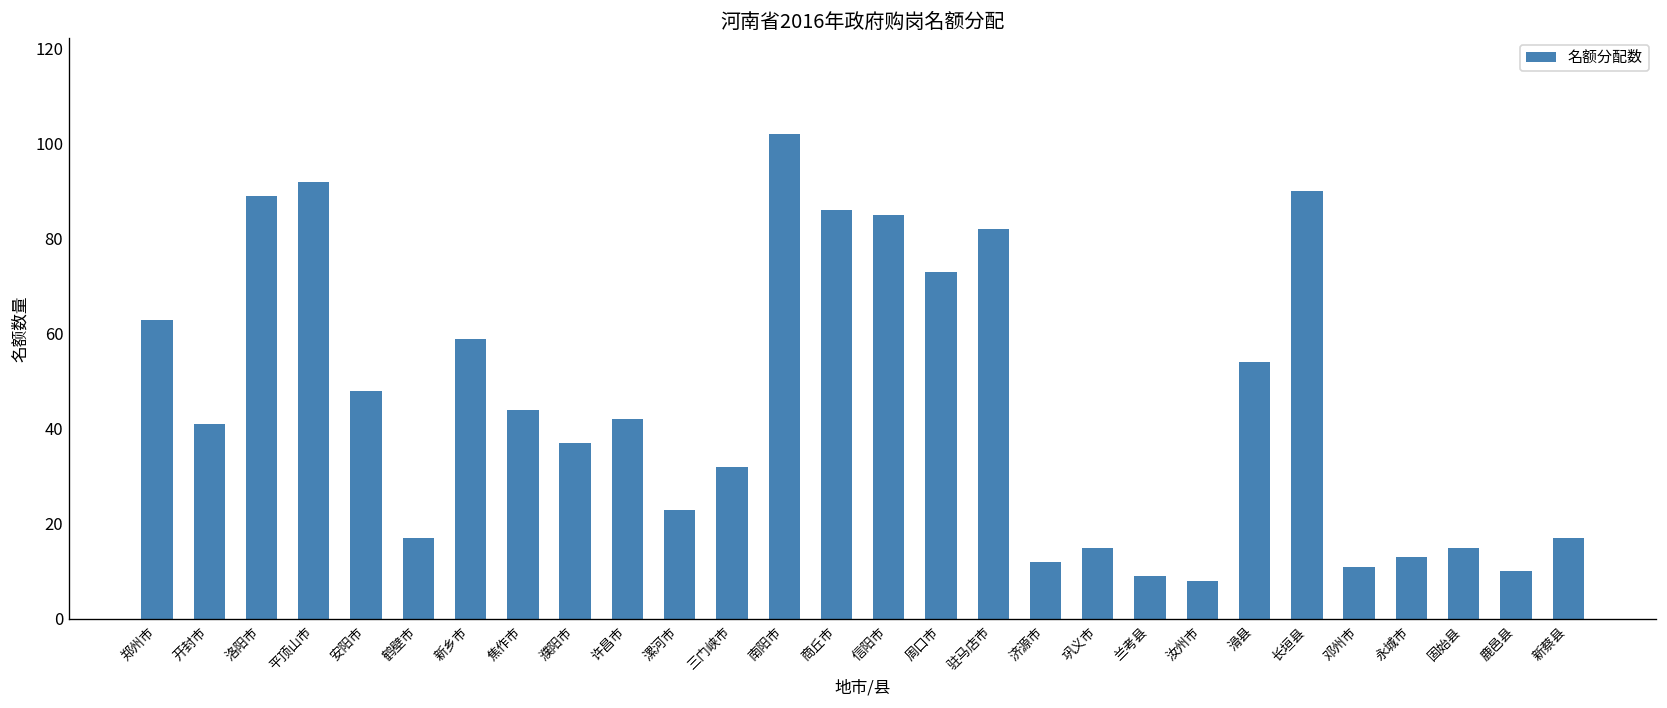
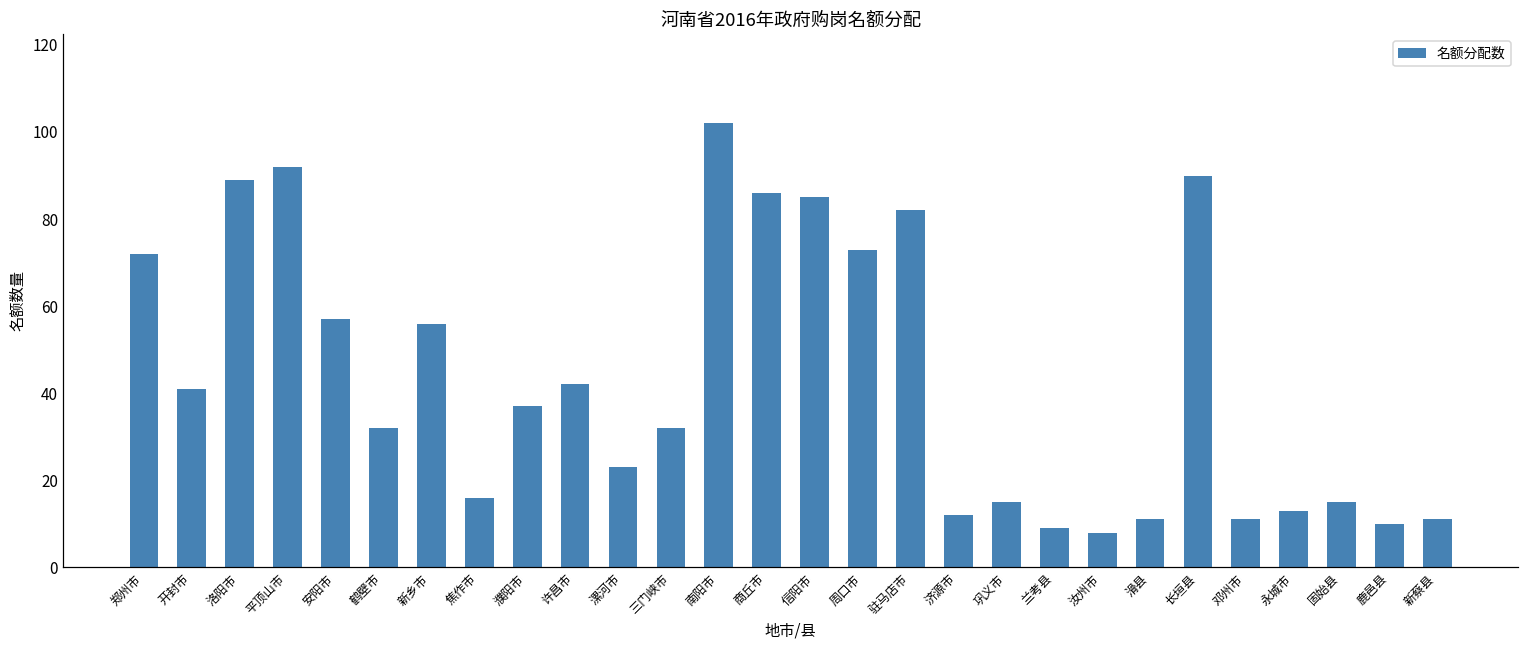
郑州市: 63 -> 72
安阳市: 48 -> 57
鹤壁市: 17 -> 32
新乡市: 59 -> 56
焦作市: 44 -> 16
滑县: 54 -> 11
新蔡县: 17 -> 11
